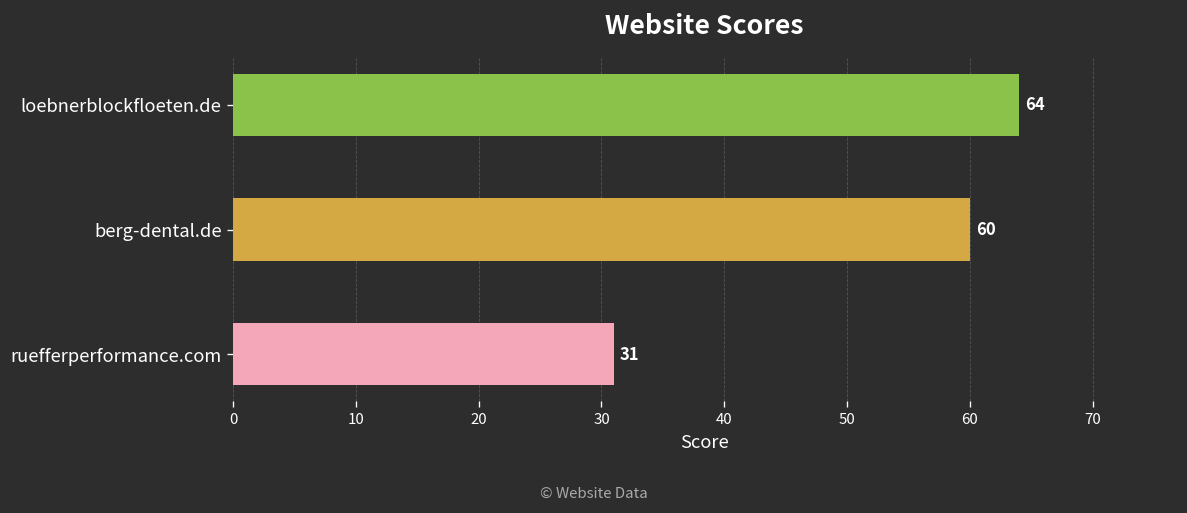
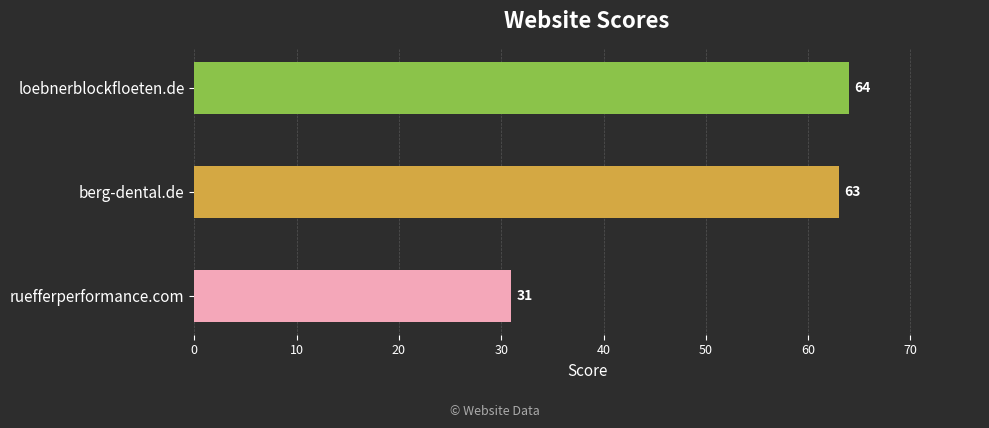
berg-dental.de: 60 -> 63
